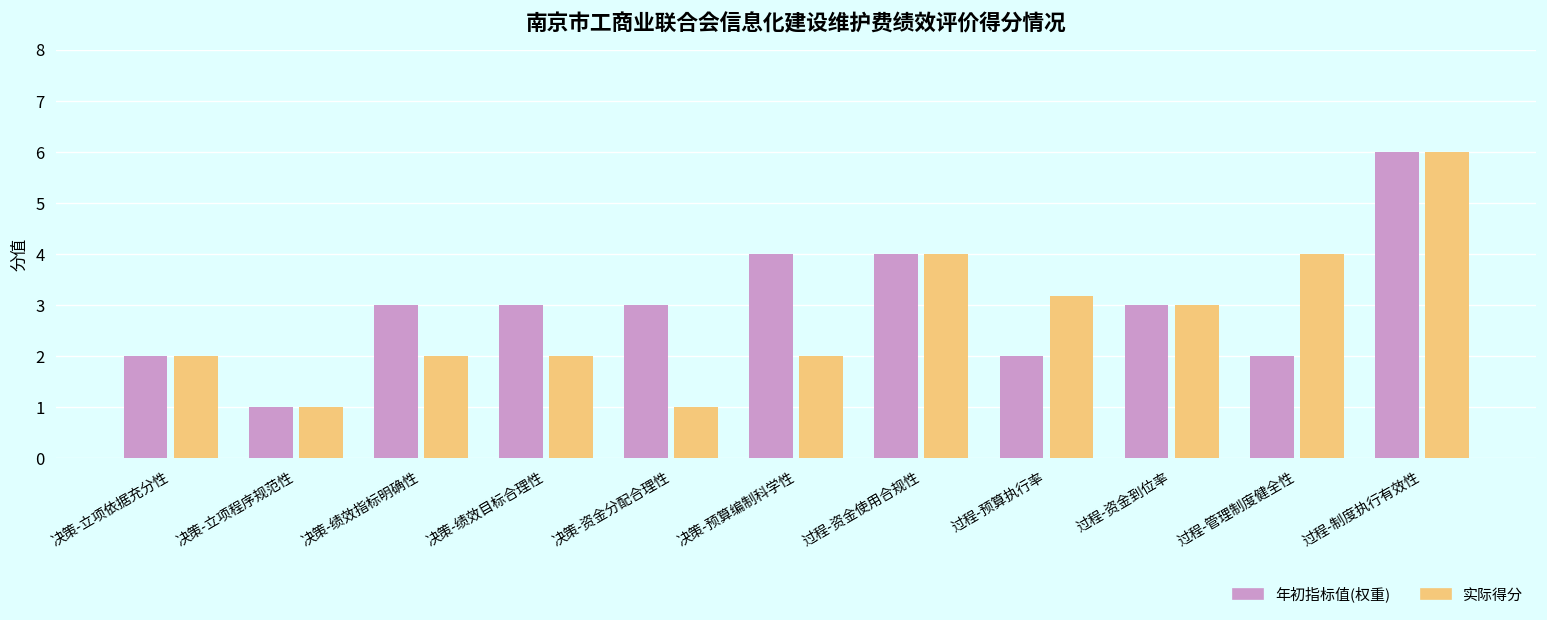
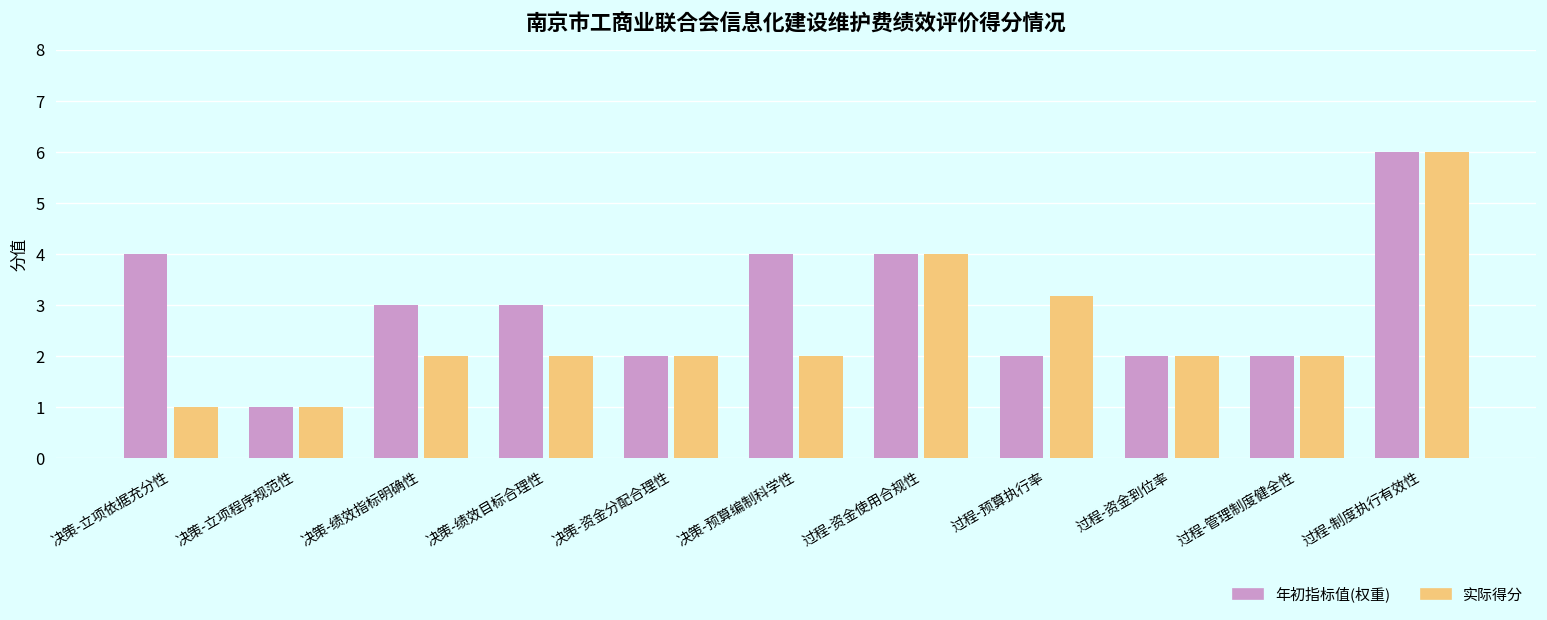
年初指标值(权重), 决策-立项依据充分性: 2 -> 4
实际得分, 决策-立项依据充分性: 2 -> 1
年初指标值(权重), 决策-资金分配合理性: 3 -> 2
实际得分, 决策-资金分配合理性: 1 -> 2
年初指标值(权重), 过程-资金到位率: 3 -> 2
实际得分, 过程-资金到位率: 3 -> 2
实际得分, 过程-管理制度健全性: 4 -> 2
